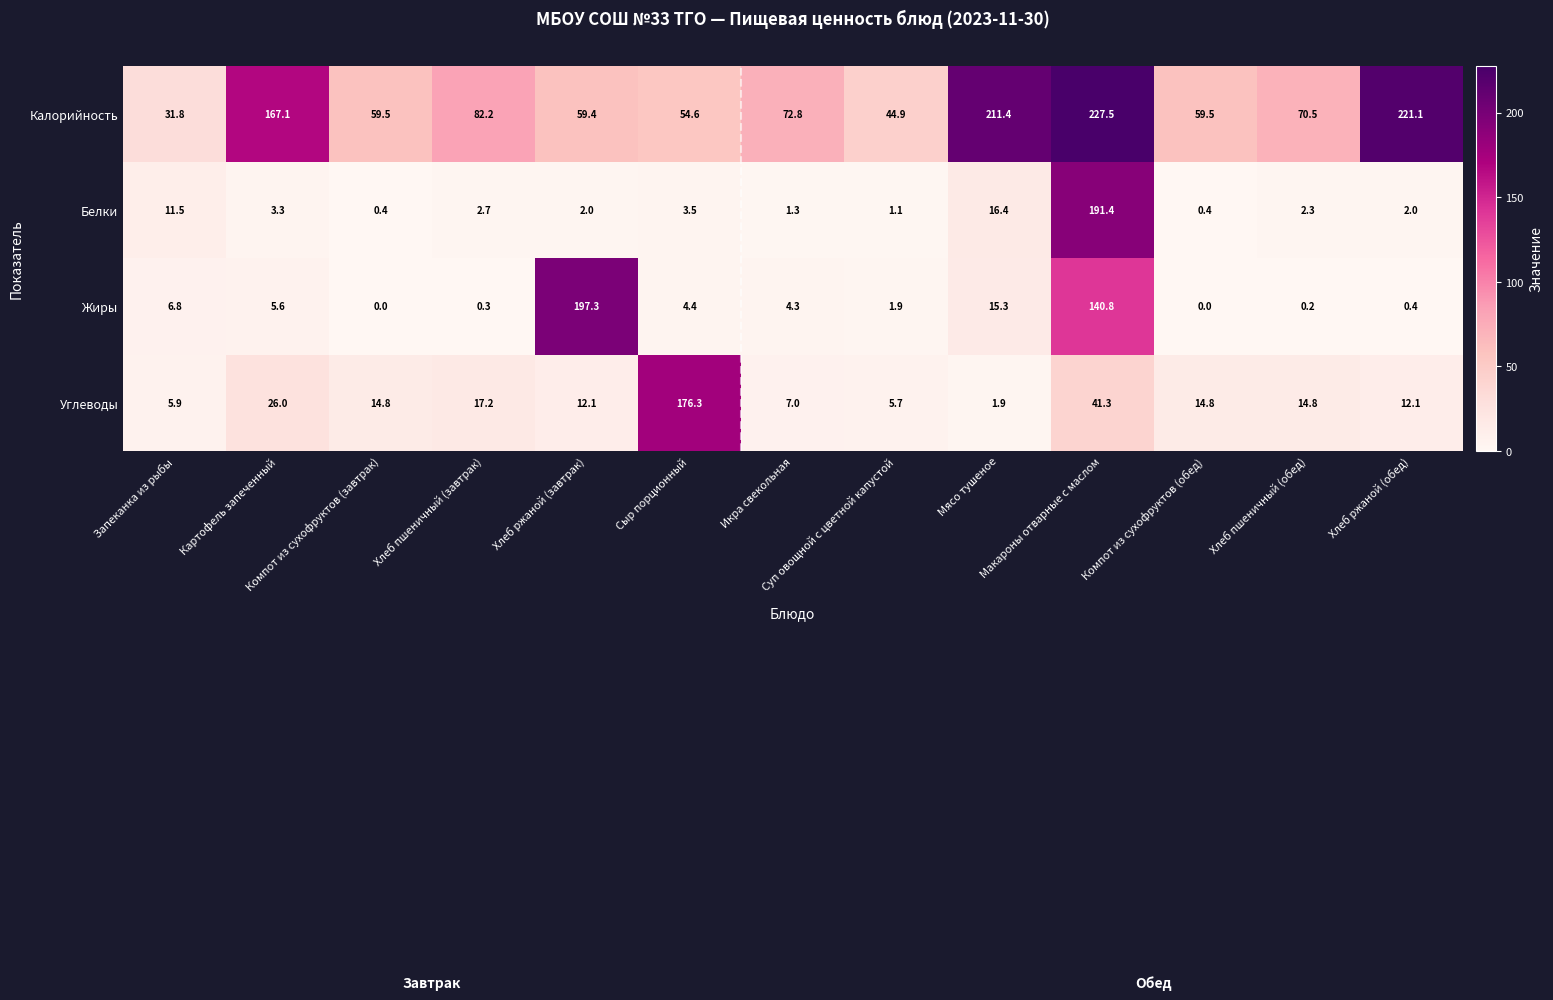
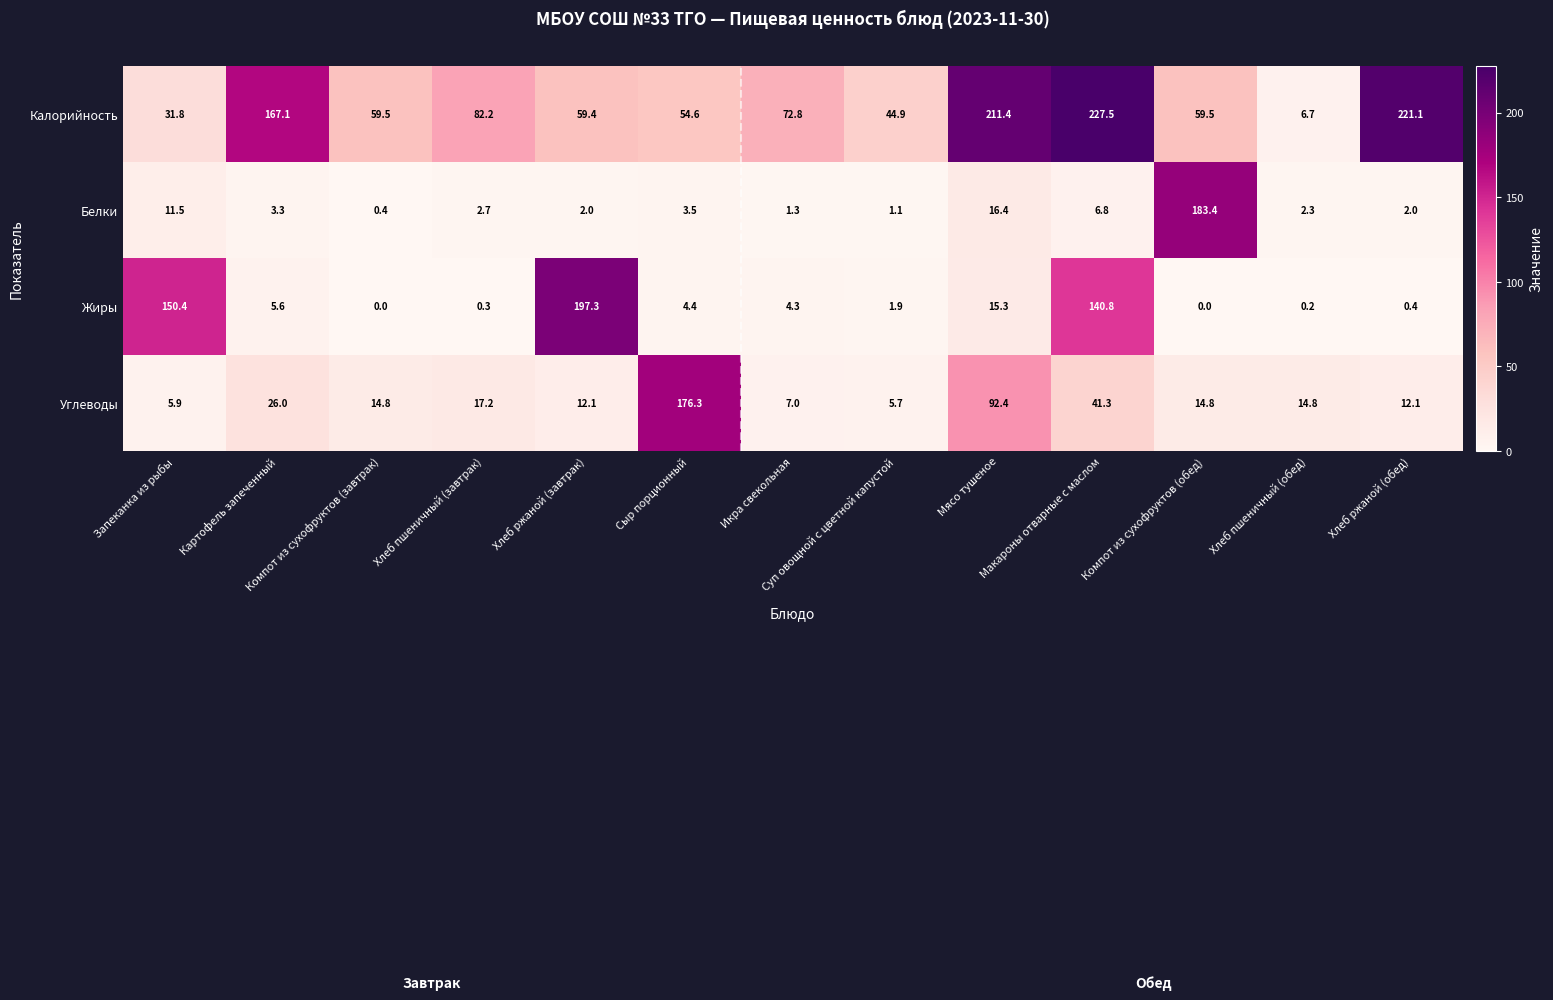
Калорийность, Хлеб пшеничный (обед): 70.5 -> 6.7
Белки, Макароны отварные с маслом: 191.4 -> 6.8
Белки, Компот из сухофруктов (обед): 0.4 -> 183.4
Жиры, Запеканка из рыбы: 6.8 -> 150.4
Углеводы, Мясо тушеное: 1.9 -> 92.4
